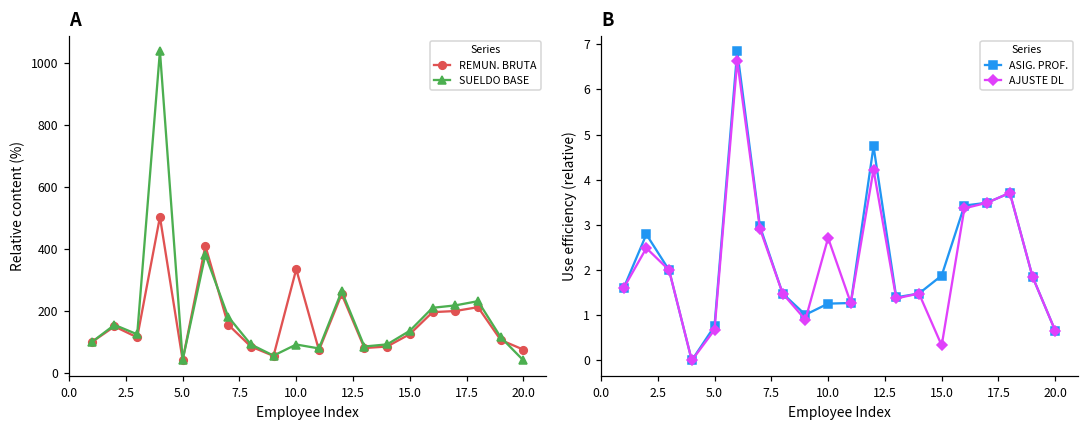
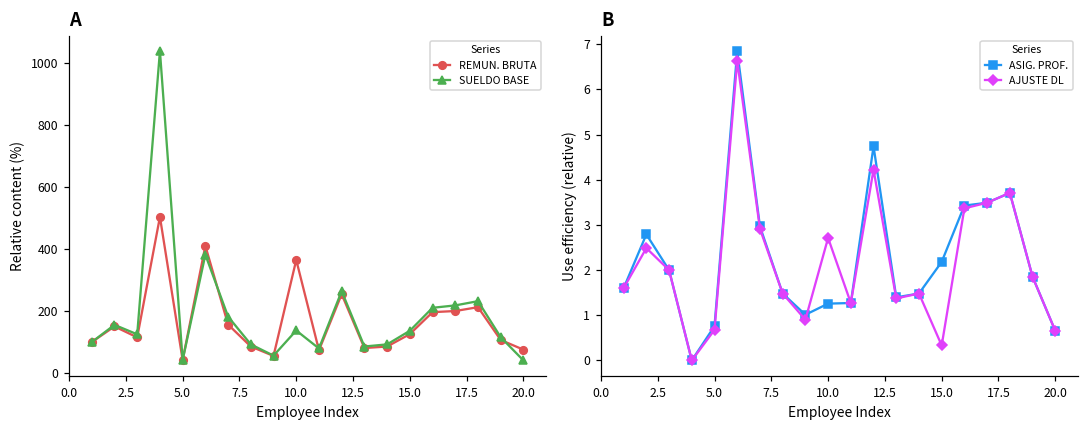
A, REMUN. BRUTA, 10.0: 330 -> 360
A, SUELDO BASE, 10.0: 90 -> 140
B, ASIG. PROF., 15.0: 1.9 -> 2.2
